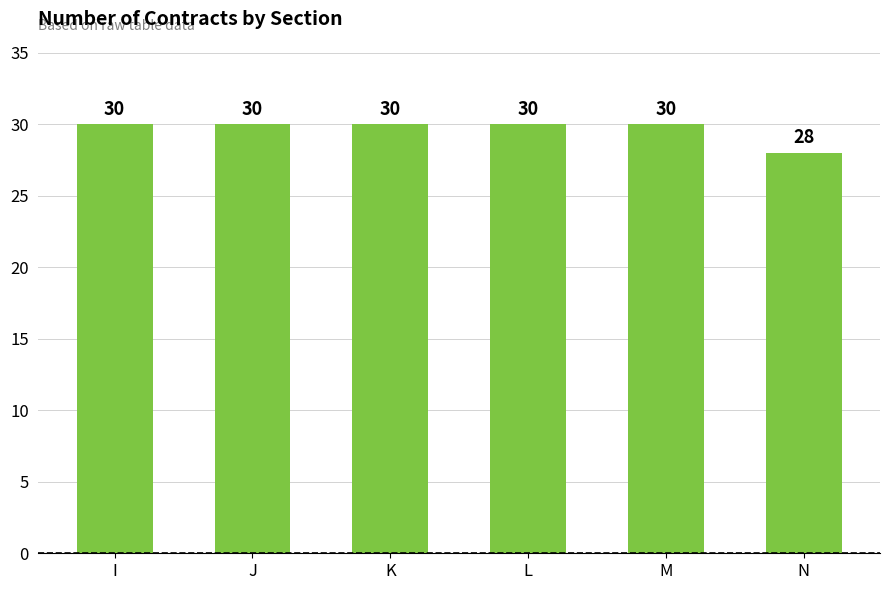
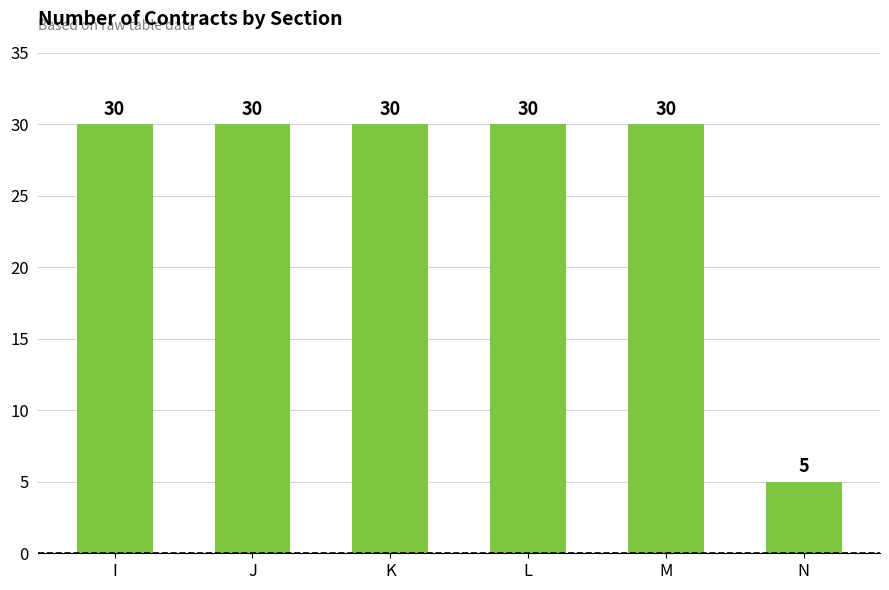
N: 28 -> 5
